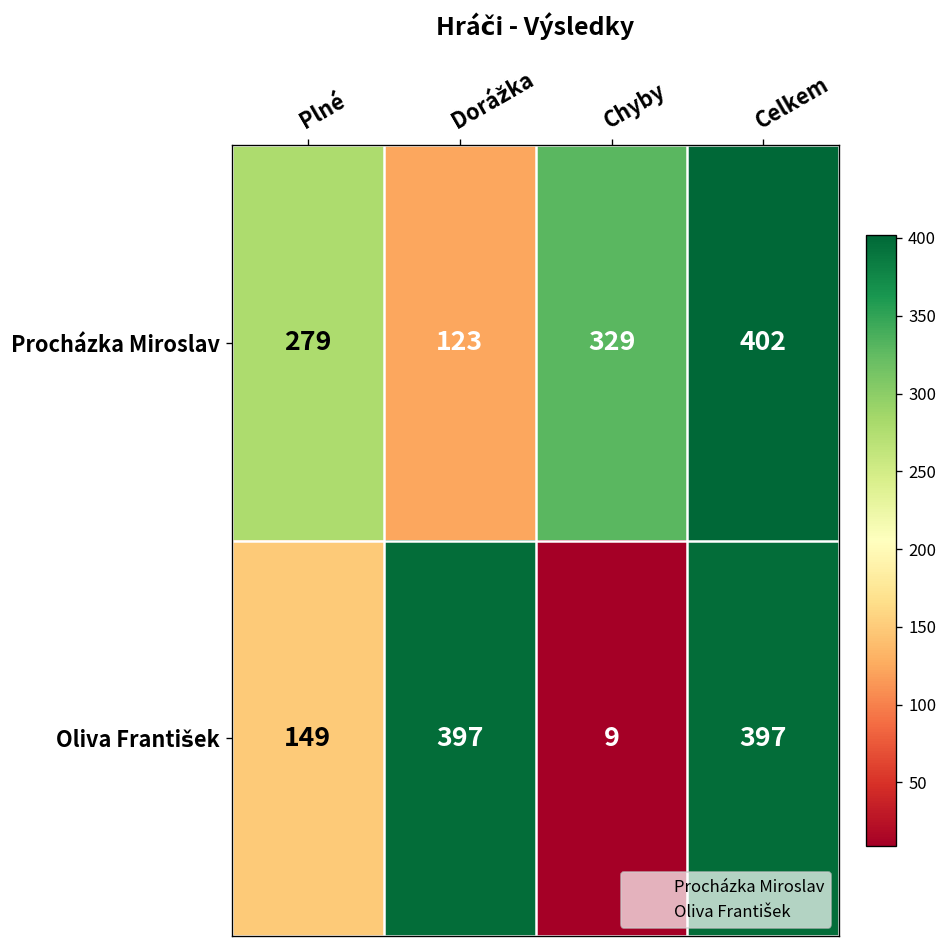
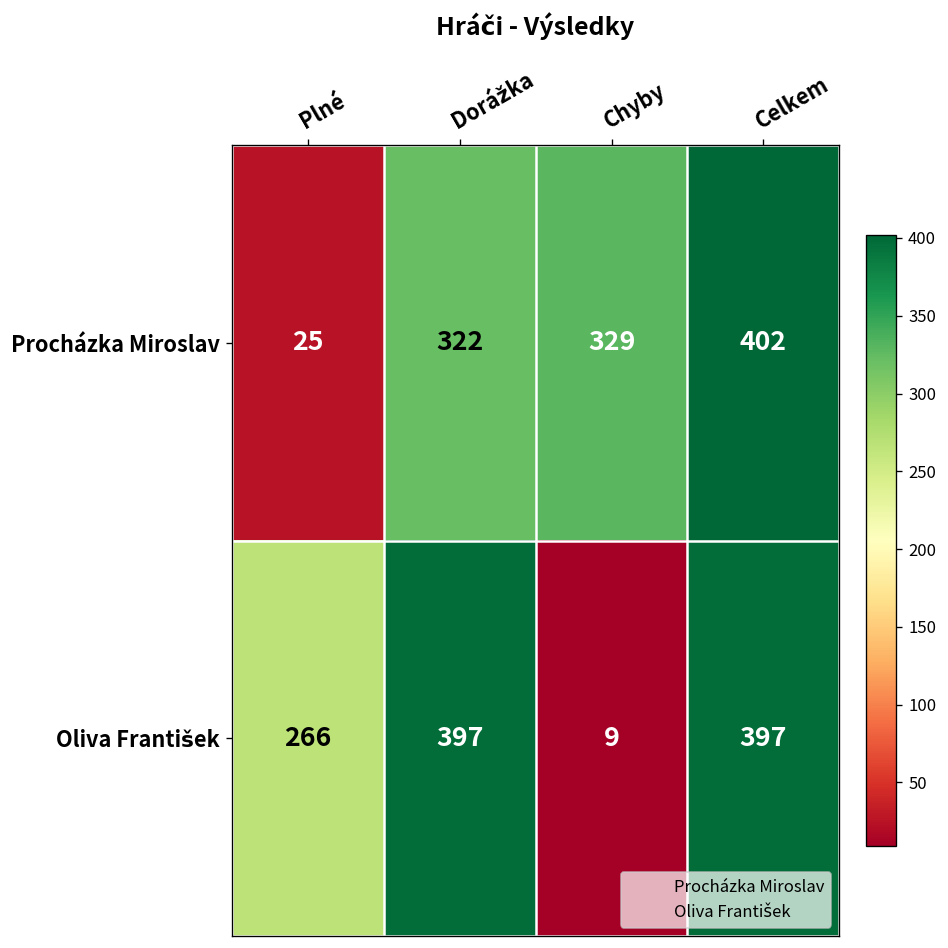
Procházka Miroslav, Plné: 279 -> 25
Procházka Miroslav, Dorážka: 123 -> 322
Oliva František, Plné: 149 -> 266
